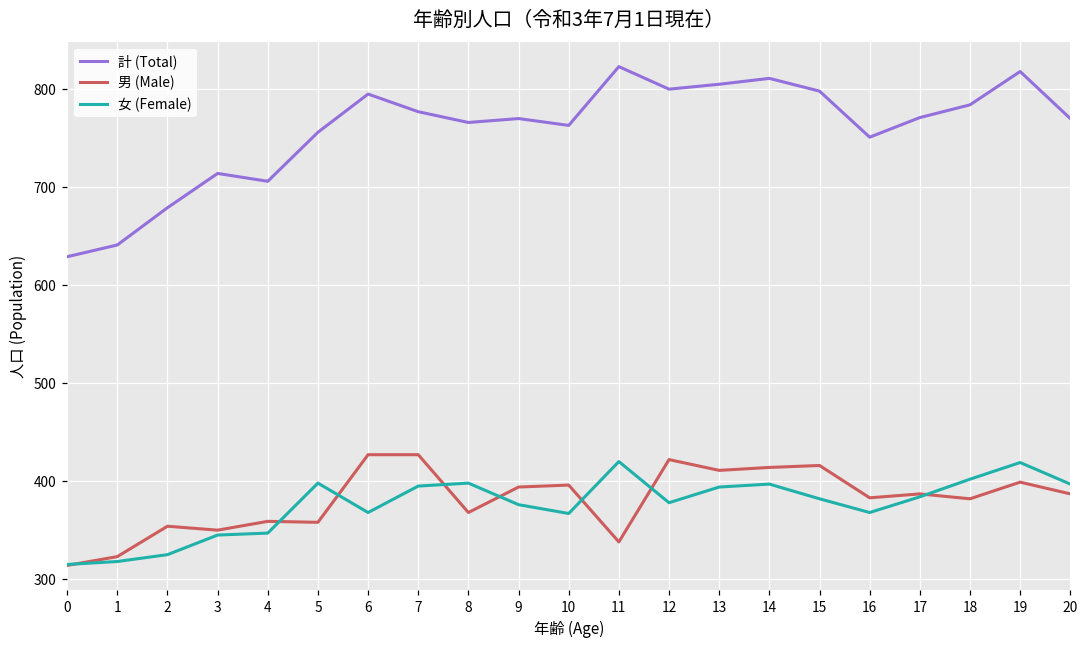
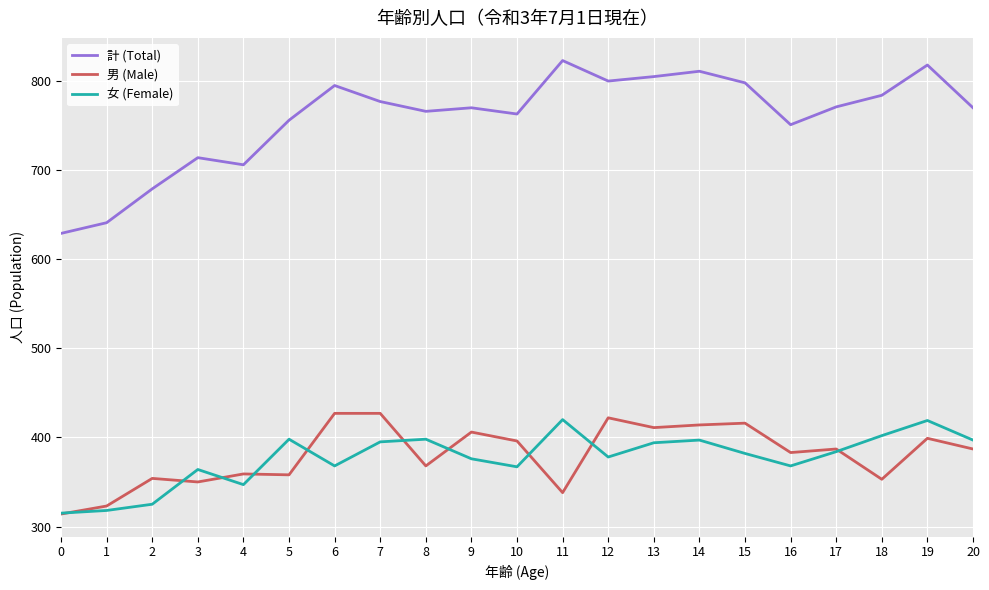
女 (Female), 3: 350 -> 360
男 (Male), 9: 390 -> 410
男 (Male), 18: 380 -> 350
